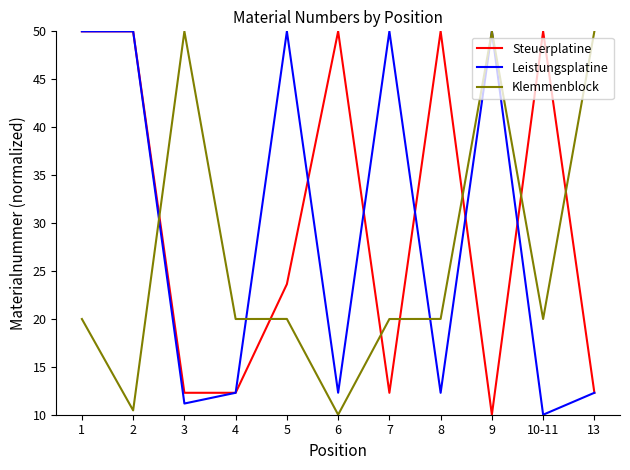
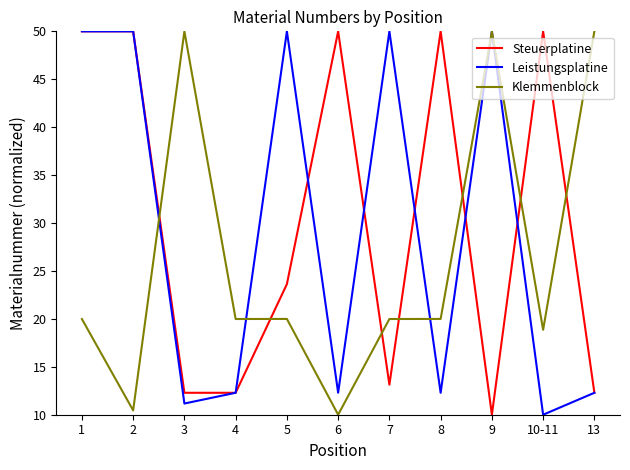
Steuerplatine, 7: 12 -> 13
Klemmenblock, 10-11: 20 -> 19
